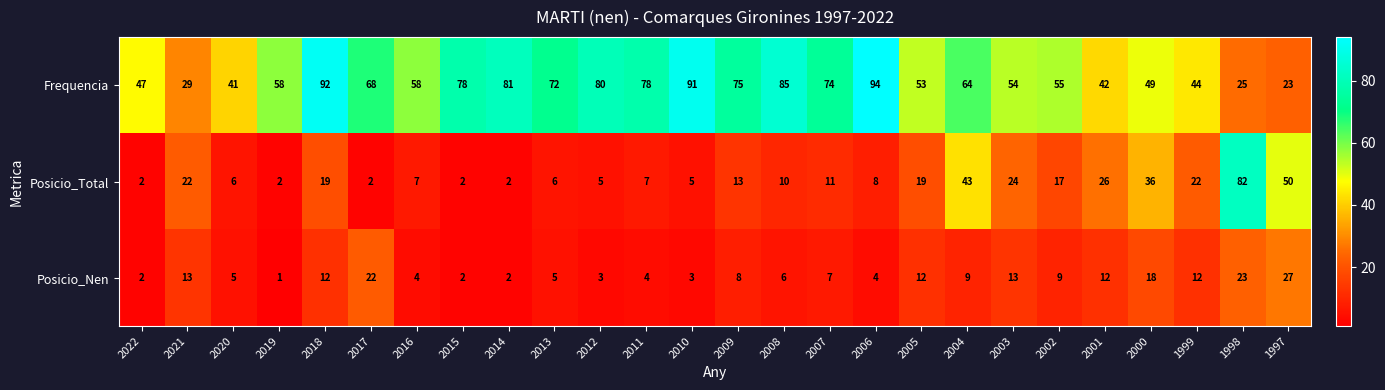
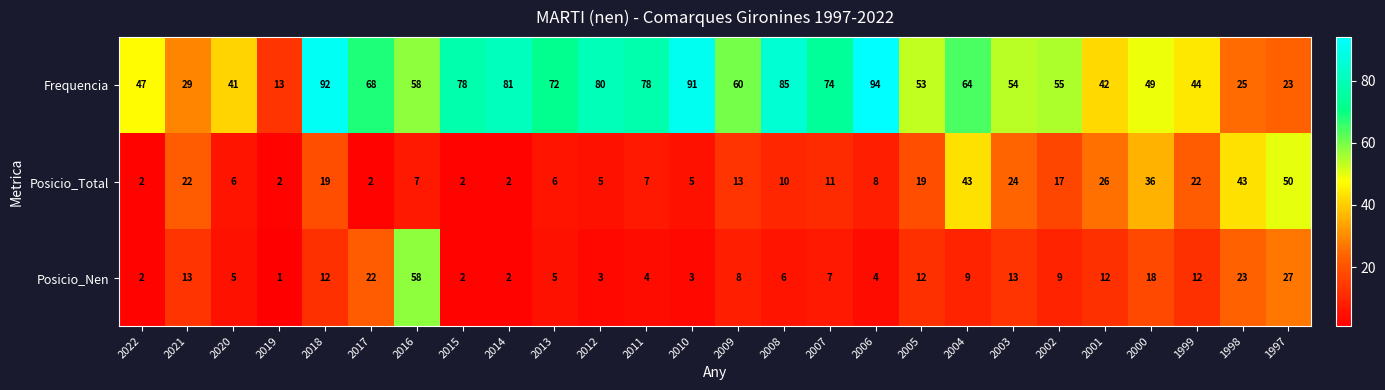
Frequencia, 2019: 58 -> 13
Frequencia, 2009: 75 -> 60
Posicio_Total, 1998: 82 -> 43
Posicio_Nen, 2016: 4 -> 58
